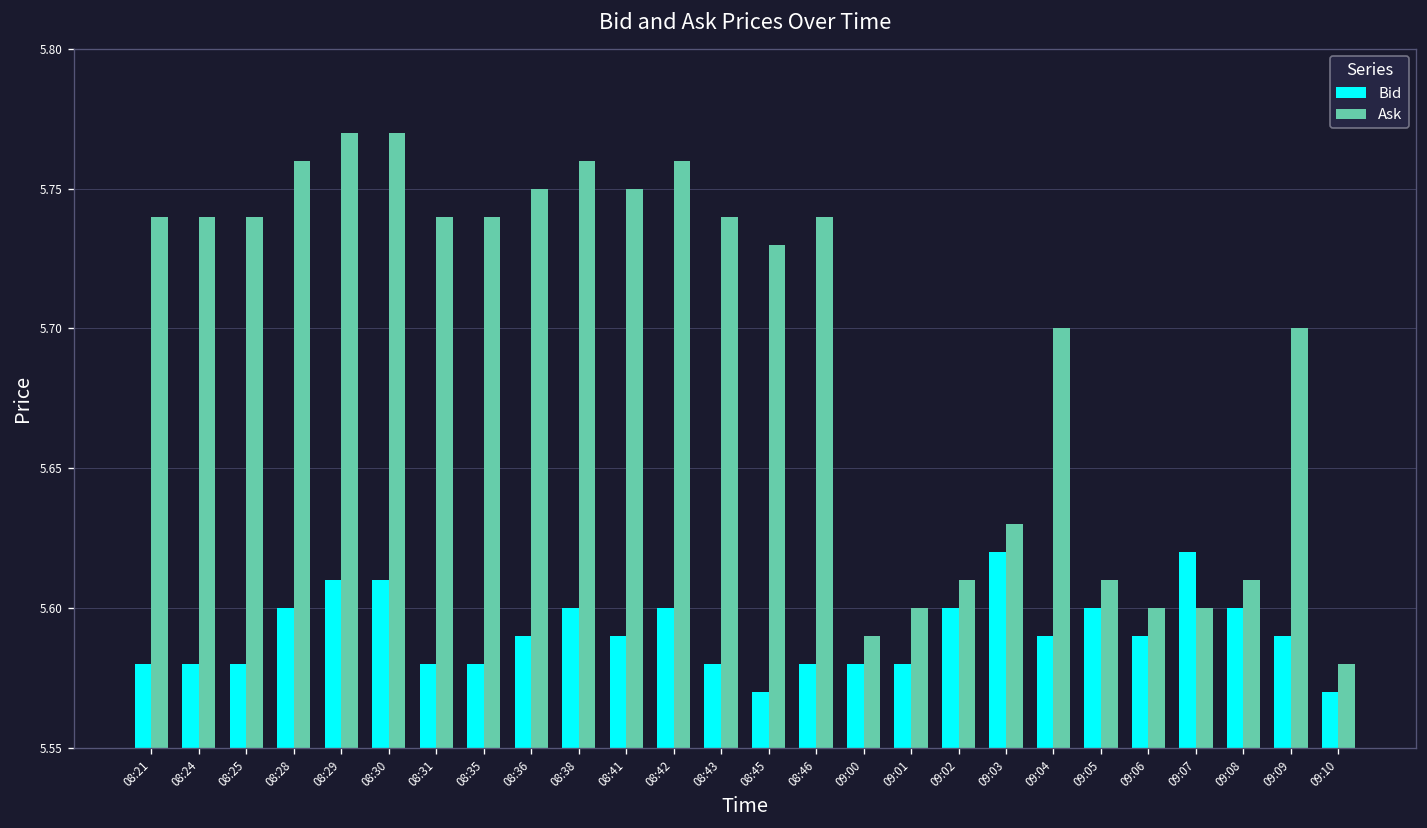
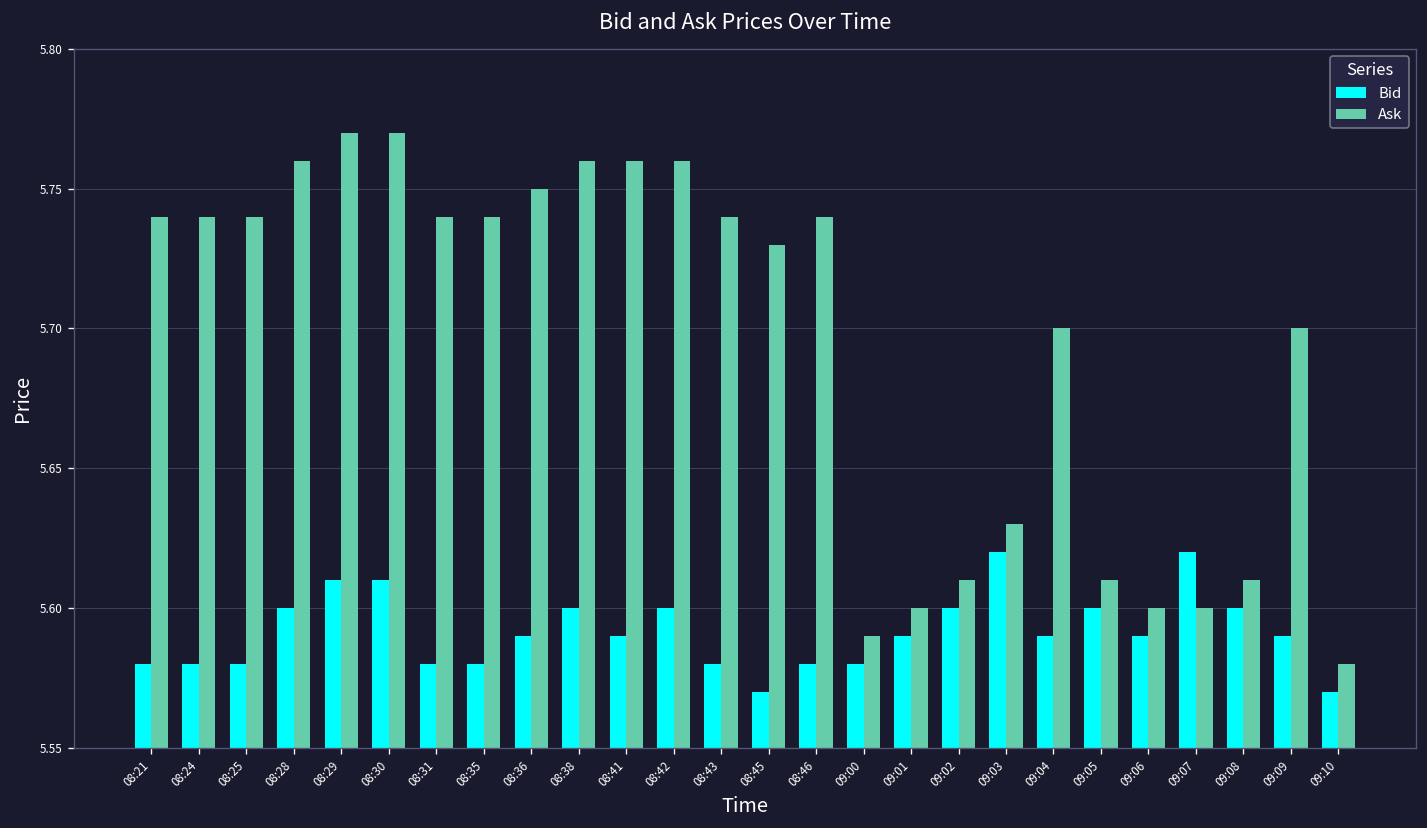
Ask, 08:41: 5.75 -> 5.76
Bid, 09:01: 5.58 -> 5.59
